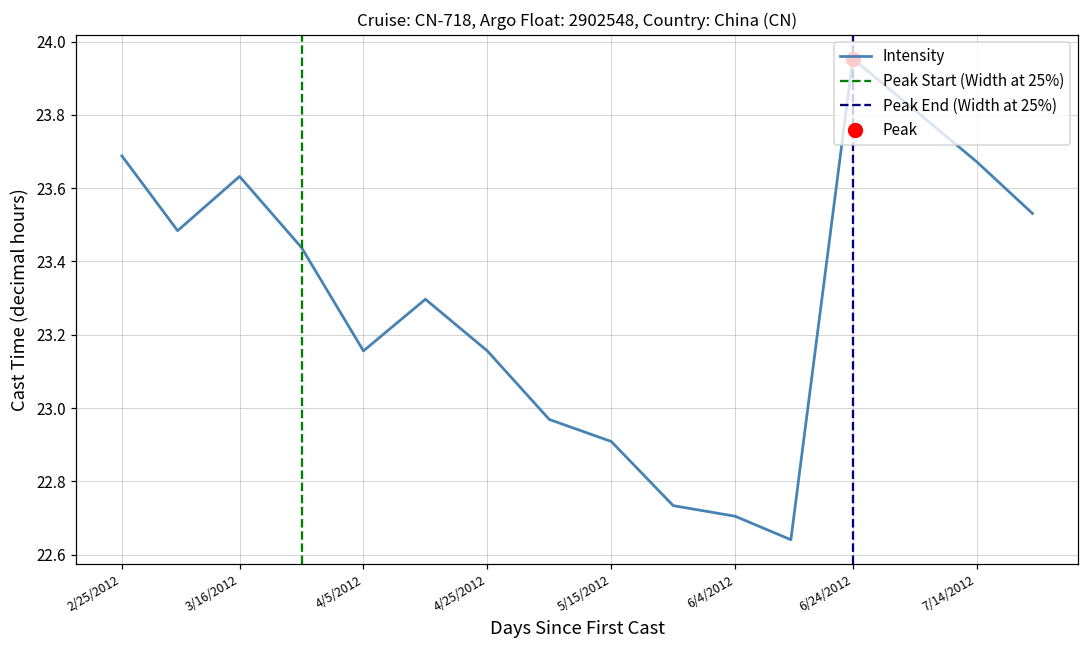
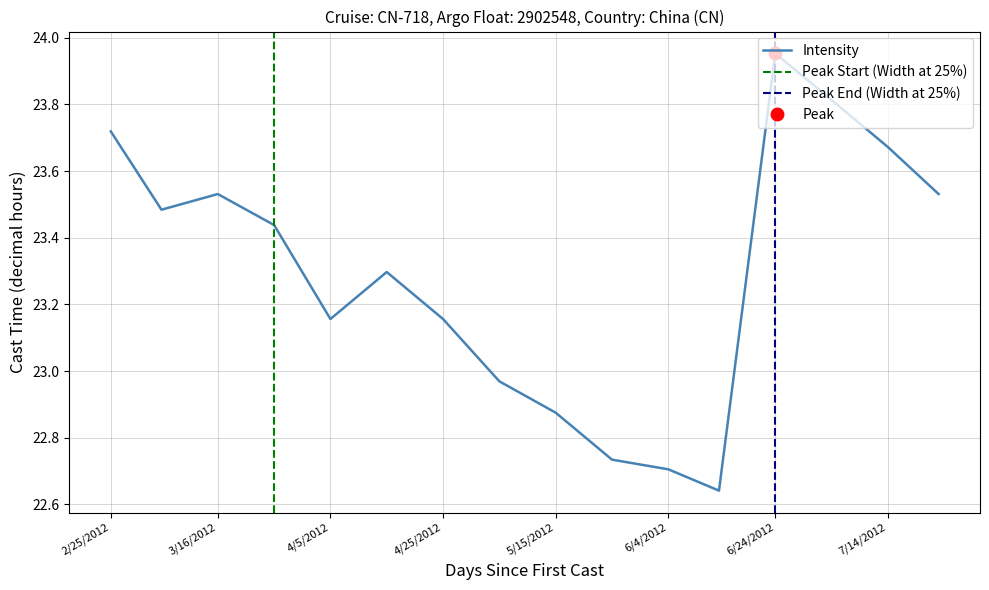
Intensity, 2/25/2012: 23.69 -> 23.72
Intensity, 3/16/2012: 23.63 -> 23.53
Intensity, 5/15/2012: 22.91 -> 22.88
